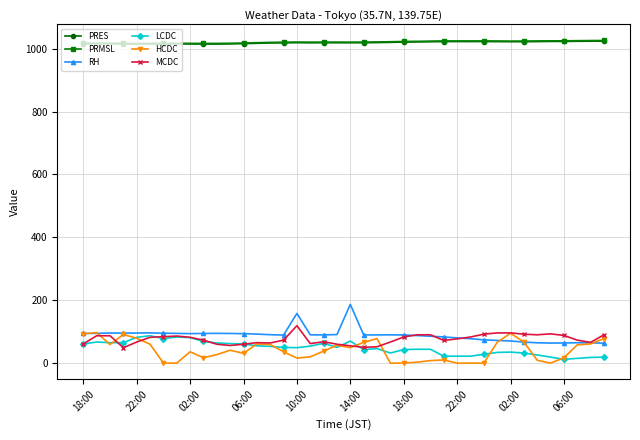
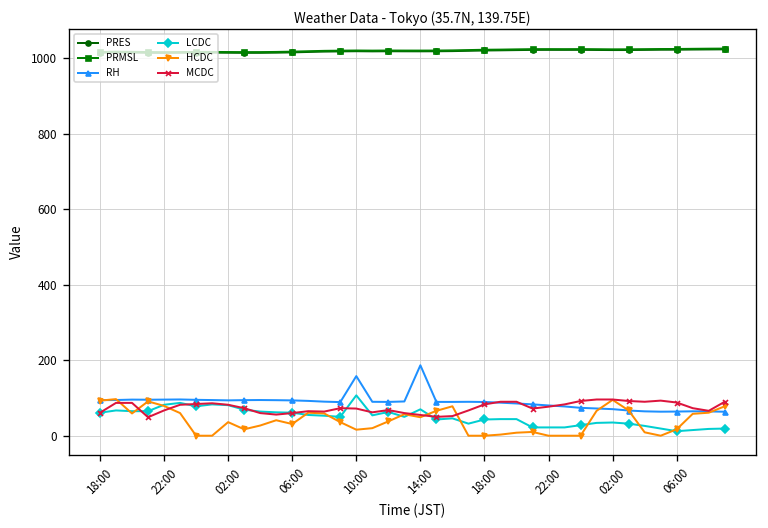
LCDC, 10:00: 50 -> 110
MCDC, 10:00: 120 -> 70
